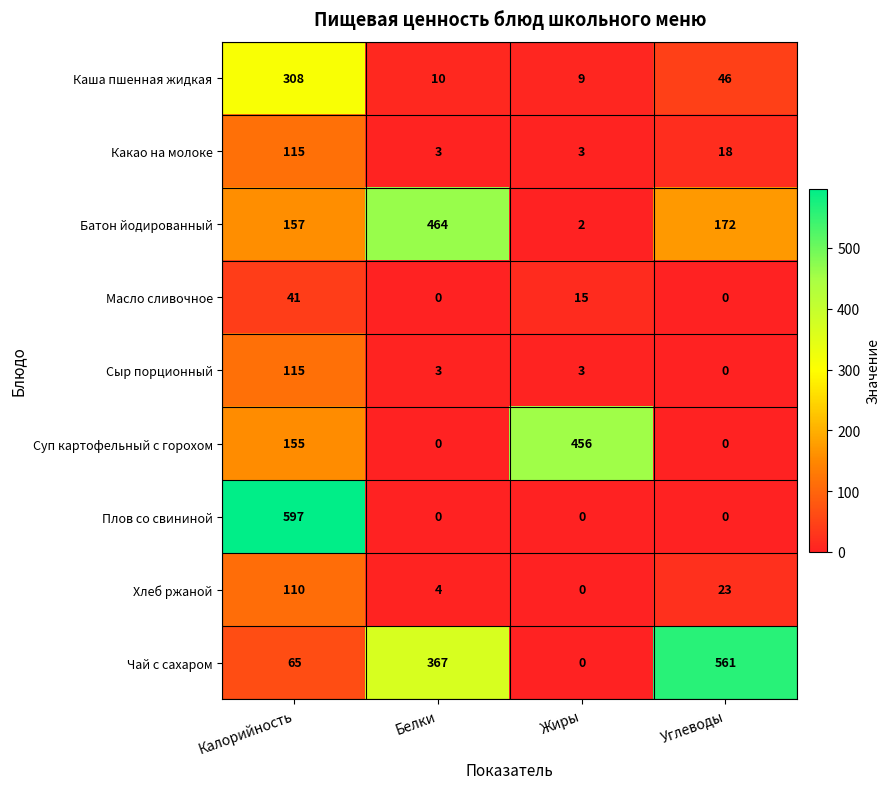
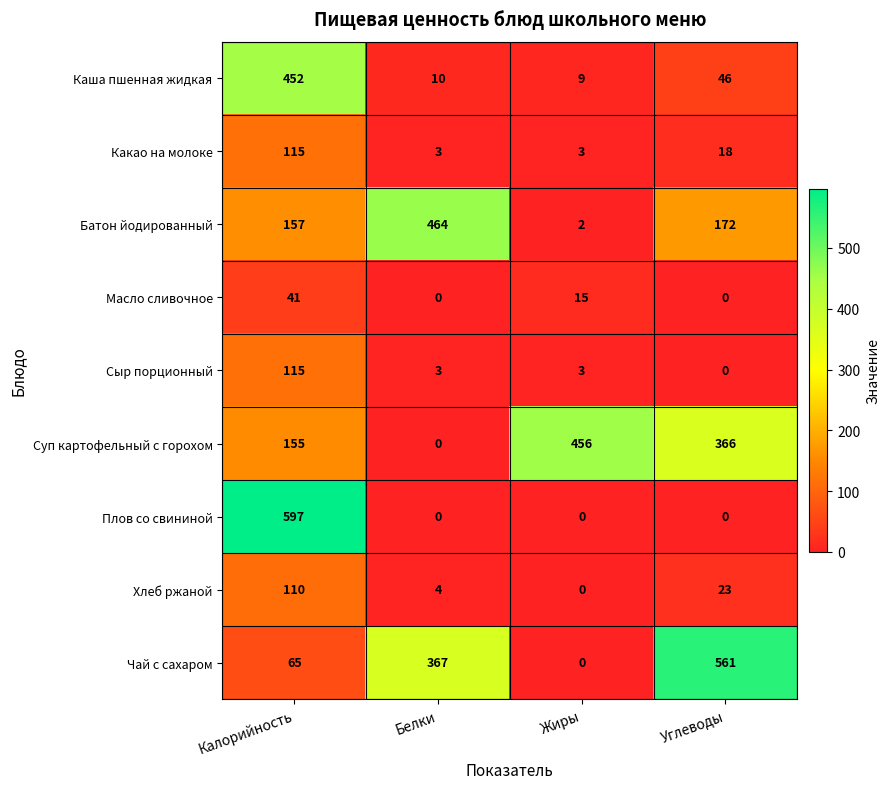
Каша пшенная жидкая, Калорийность: 308 -> 452
Суп картофельный с горохом, Углеводы: 0 -> 366
